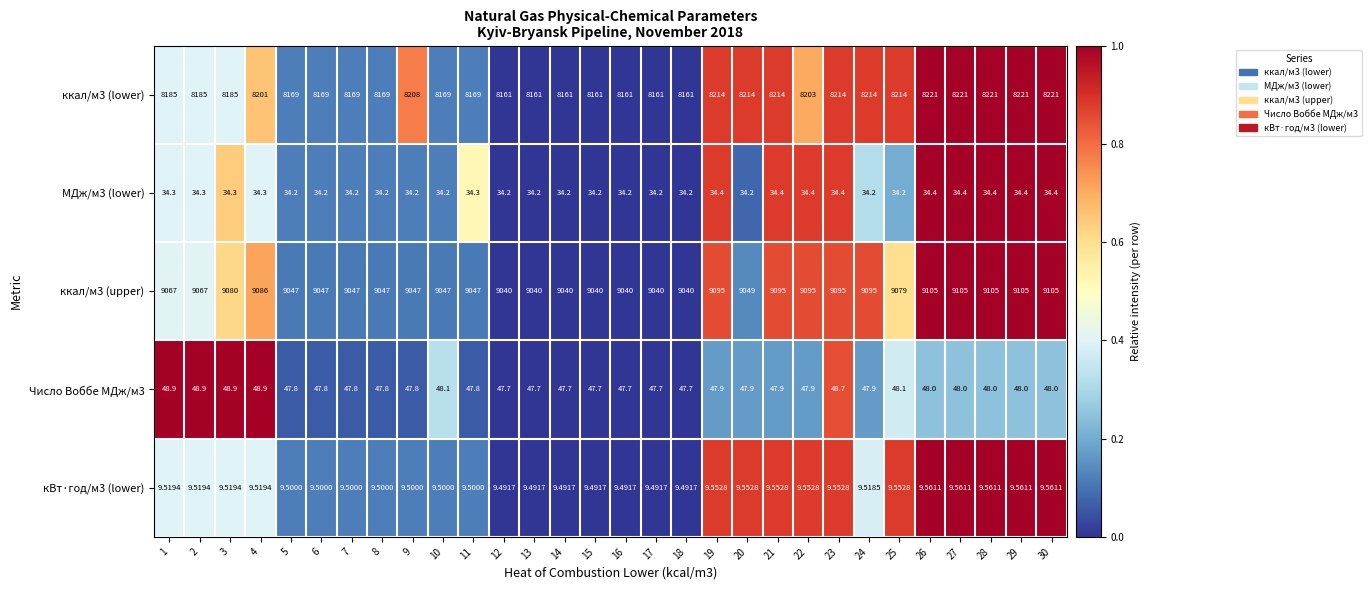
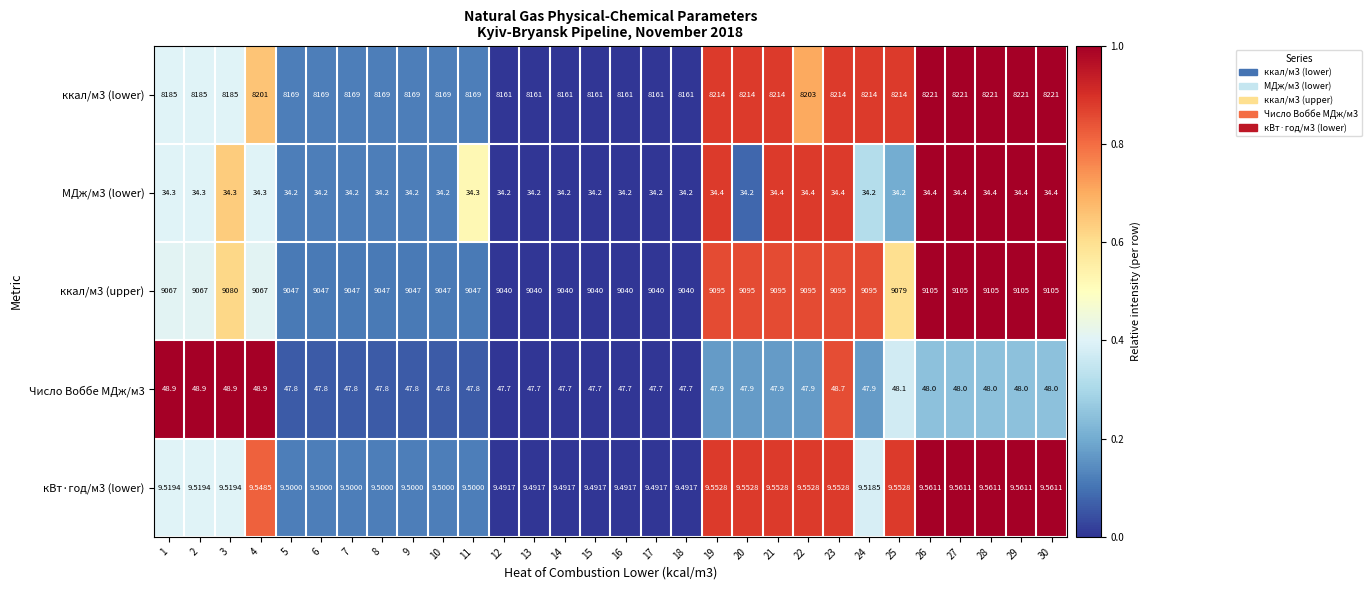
ккал/м3 (lower), 9: 8208 -> 8169
ккал/м3 (upper), 4: 9086 -> 9067
ккал/м3 (upper), 20: 9049 -> 9095
Число Воббе МДж/м3, 10: 48.1 -> 47.8
кВт·год/м3 (lower), 4: 9.5194 -> 9.5485
